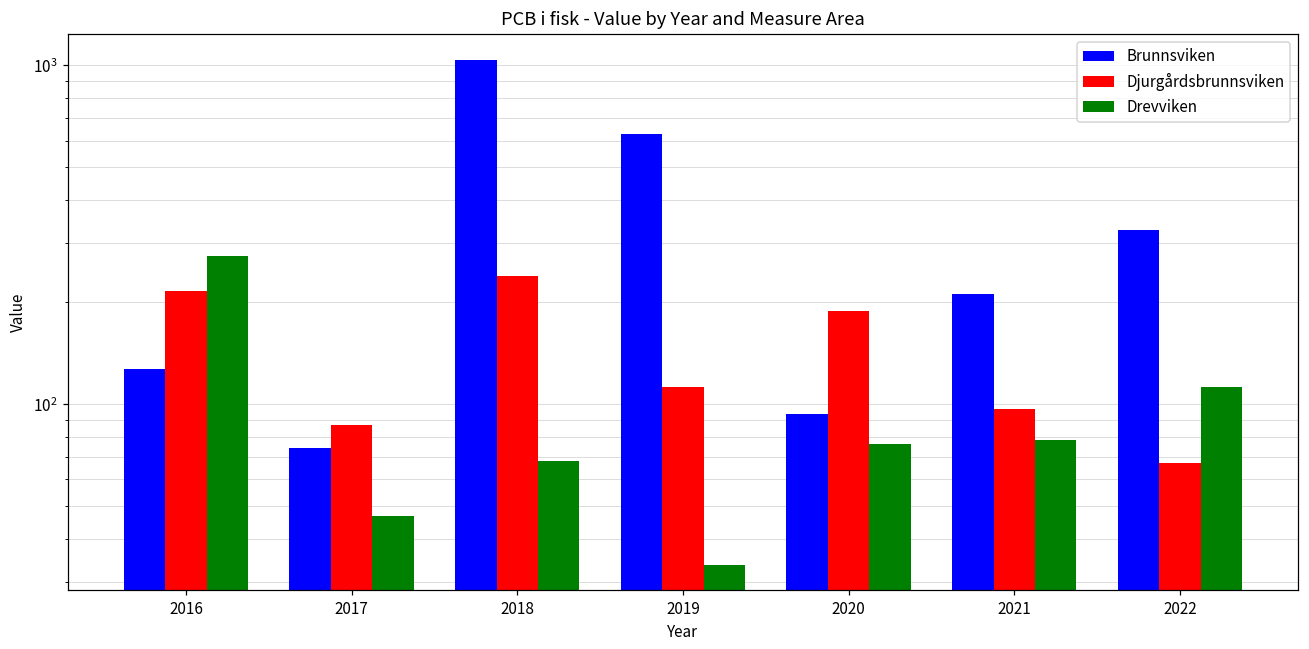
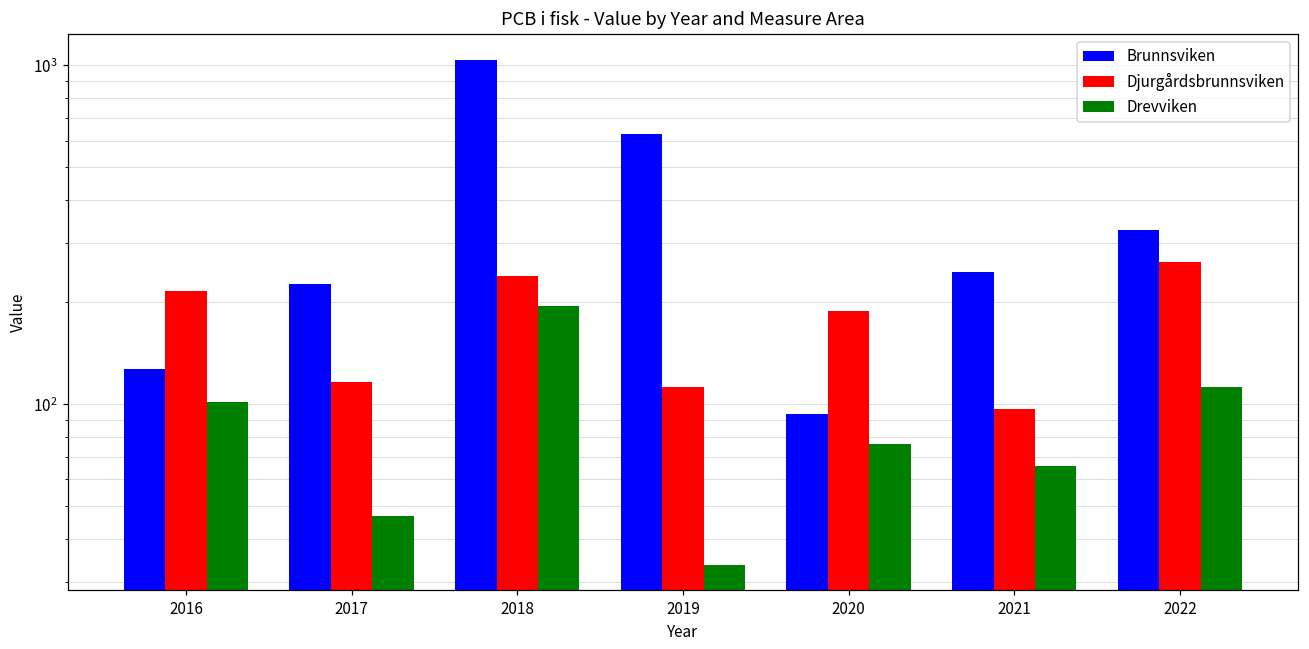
Drevviken, 2016: 270 -> 102
Brunnsviken, 2017: 74 -> 230
Djurgårdsbrunnsviken, 2017: 87 -> 116
Drevviken, 2018: 68 -> 190
Brunnsviken, 2021: 210 -> 250
Drevviken, 2021: 78 -> 66
Djurgårdsbrunnsviken, 2022: 67 -> 260
